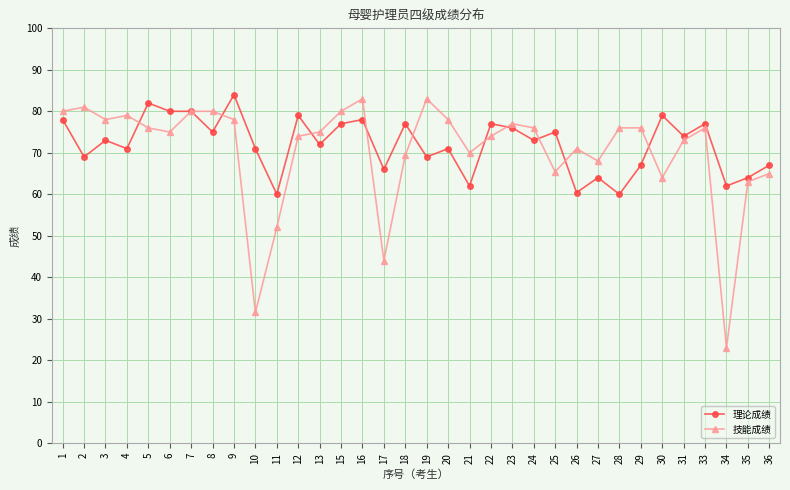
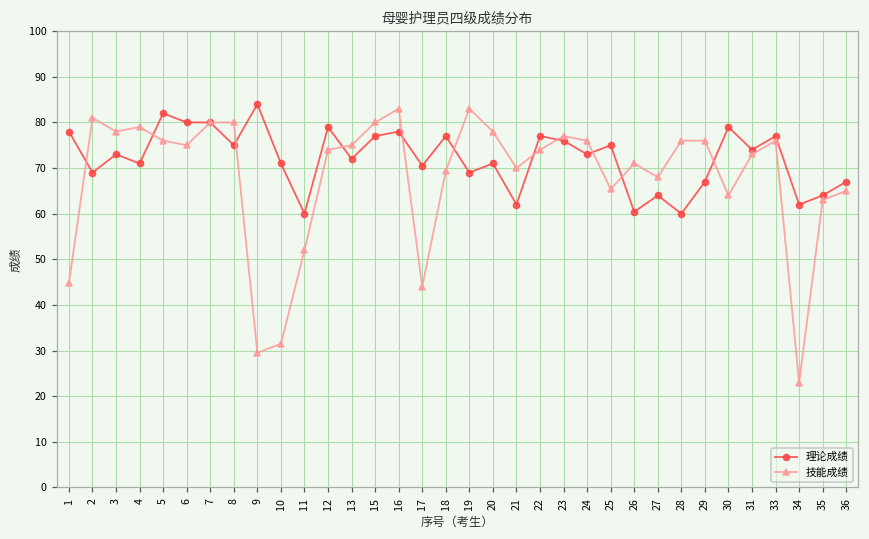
技能成绩, 1: 80 -> 45
技能成绩, 9: 78 -> 30
理论成绩, 17: 66 -> 71
